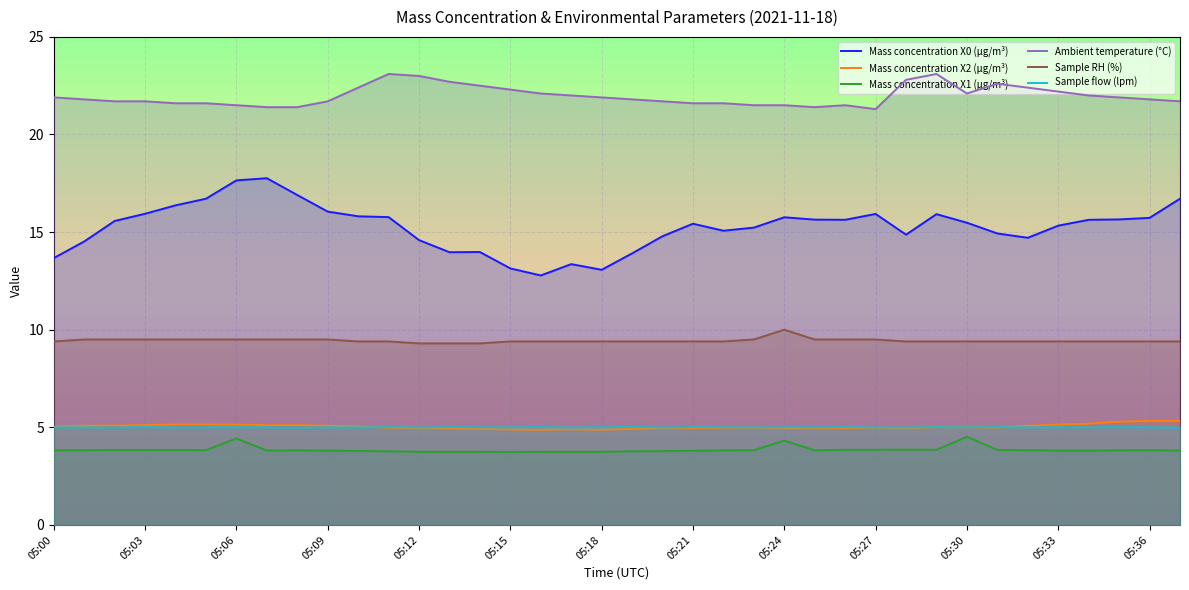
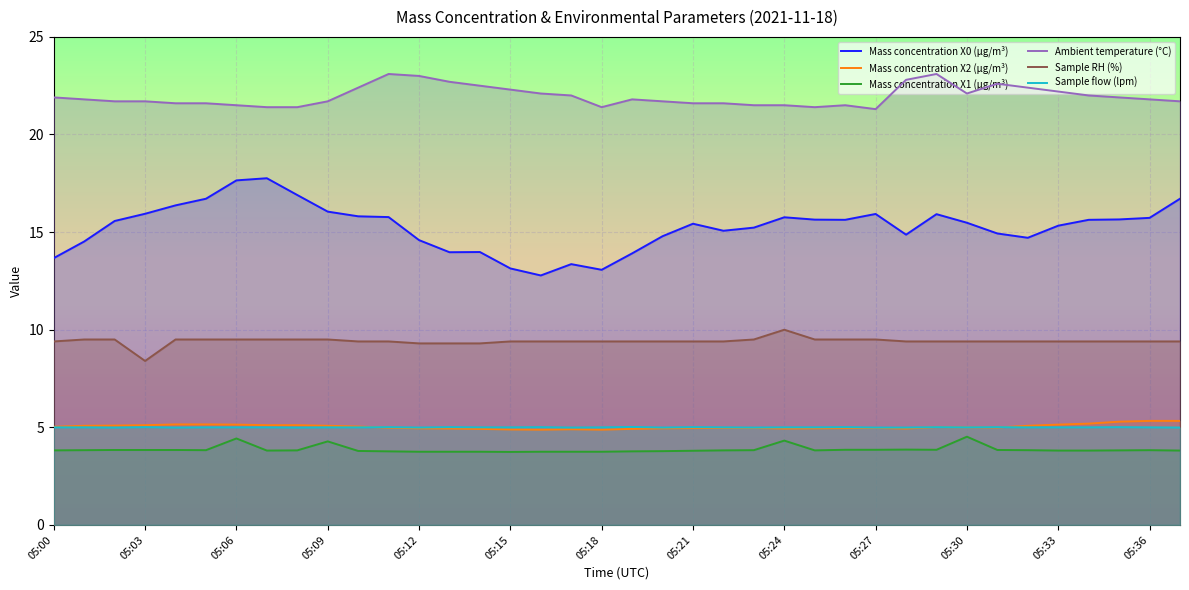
Sample RH (%), 05:03: 9.5 -> 8.4
Mass concentration X1 (μg/m³), 05:09: 3.8 -> 4.3
Ambient temperature (°C), 05:18: 21.9 -> 21.4
